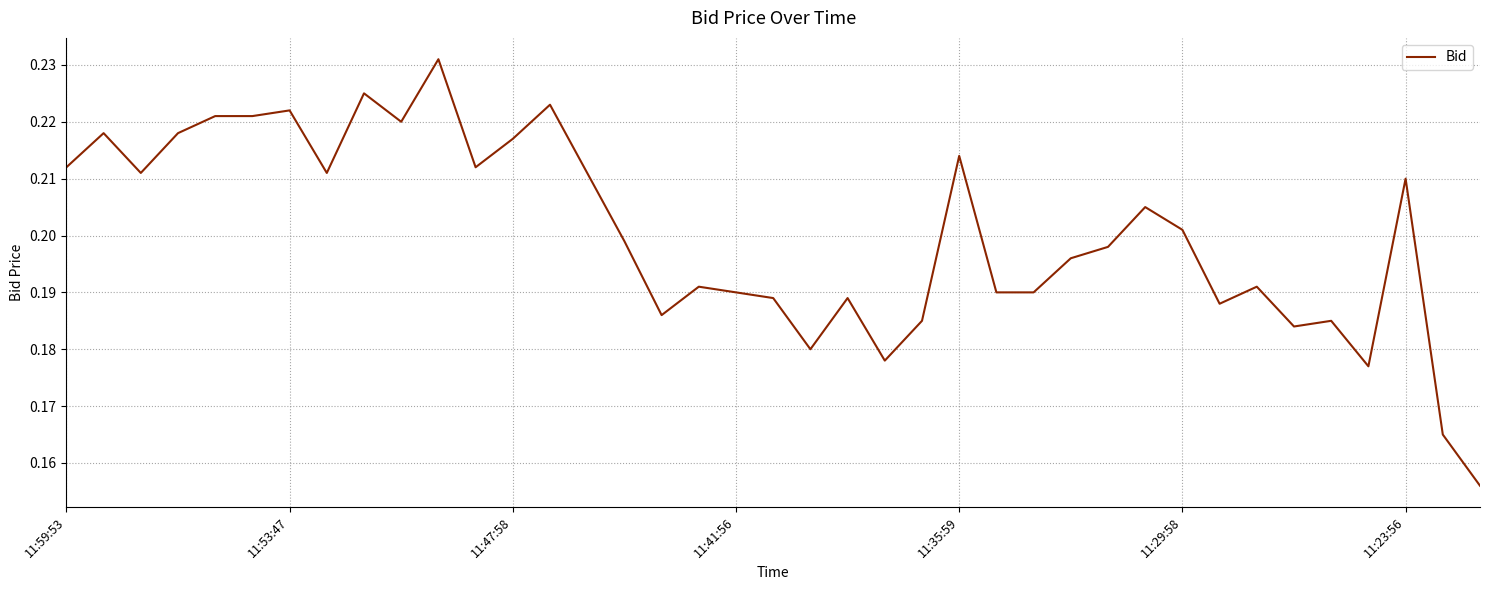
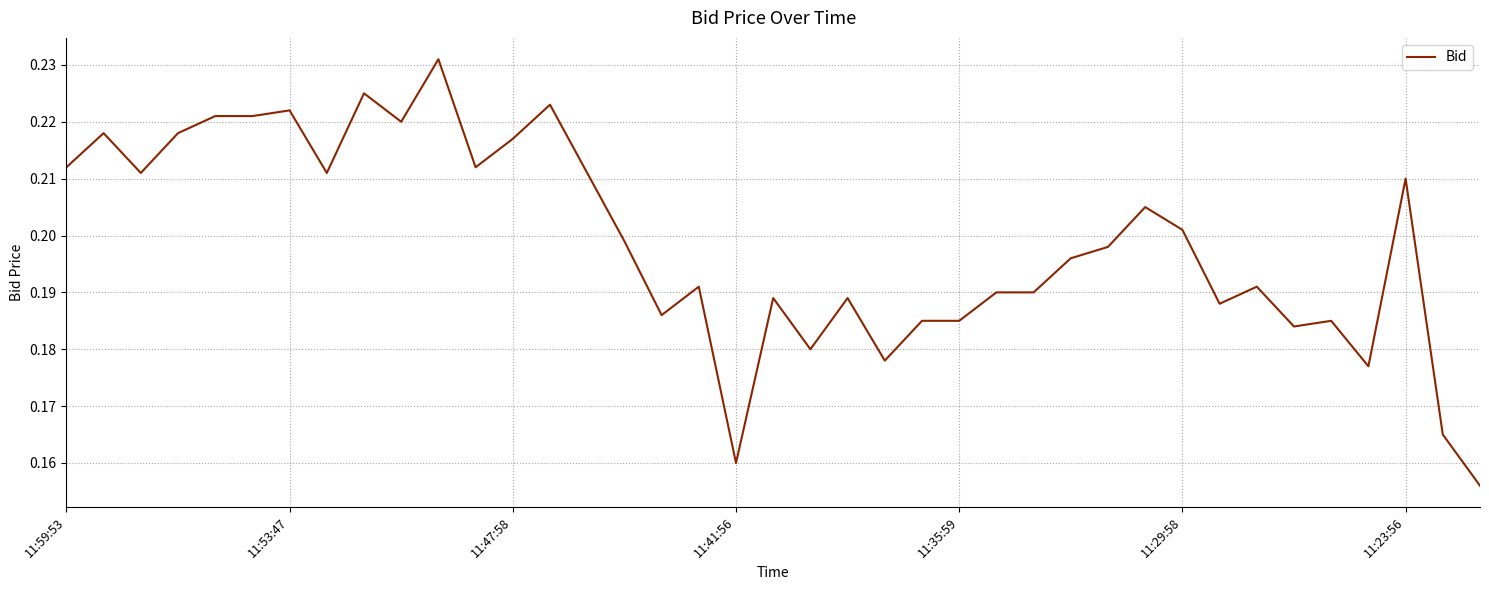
11:41:56: 0.19 -> 0.16
11:35:59: 0.214 -> 0.185
